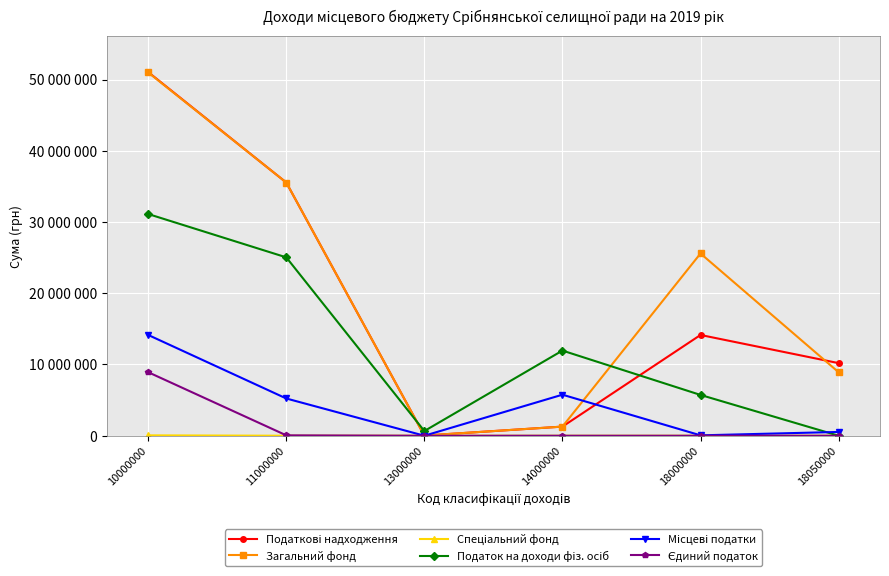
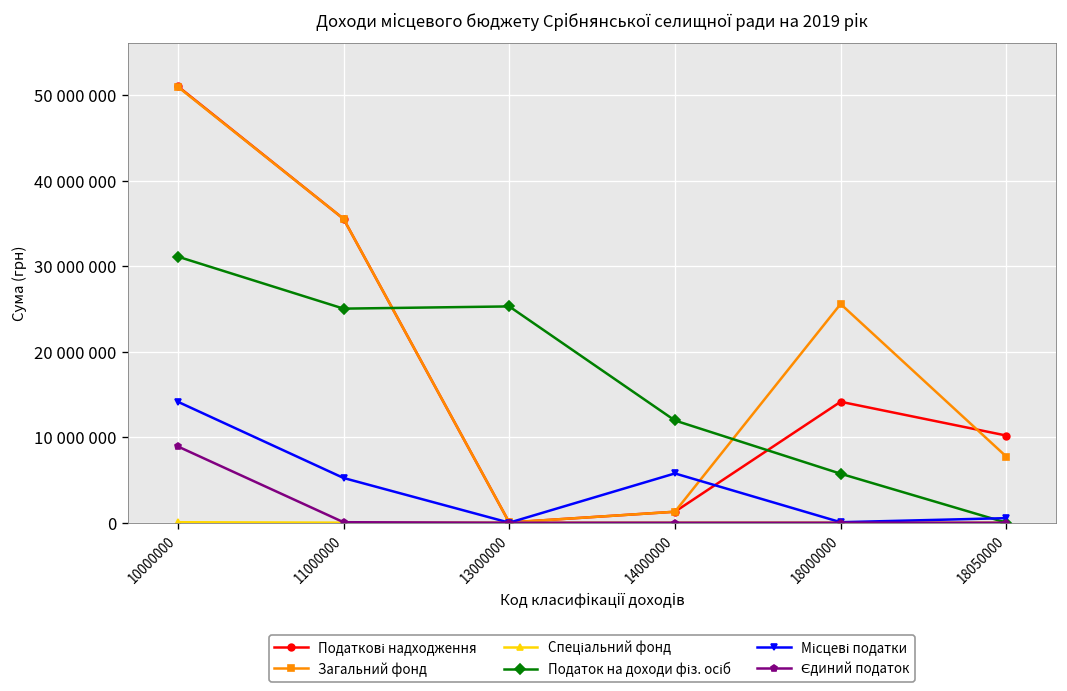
Податок на доходи фіз. осіб, 13000000: 1000000 -> 25000000
Загальний фонд, 18050000: 9000000 -> 8000000
